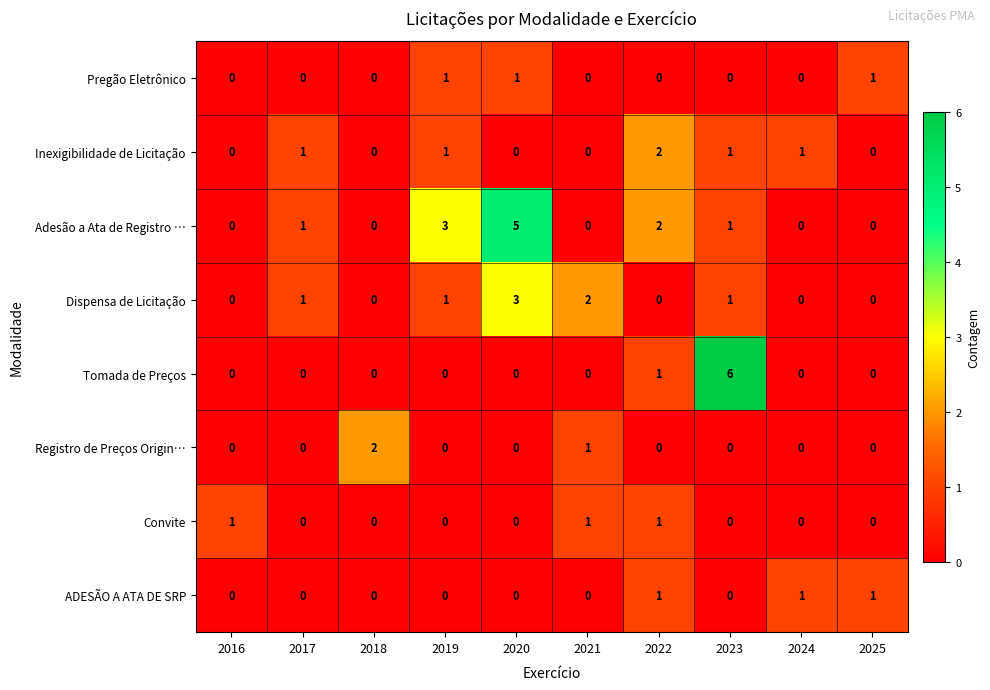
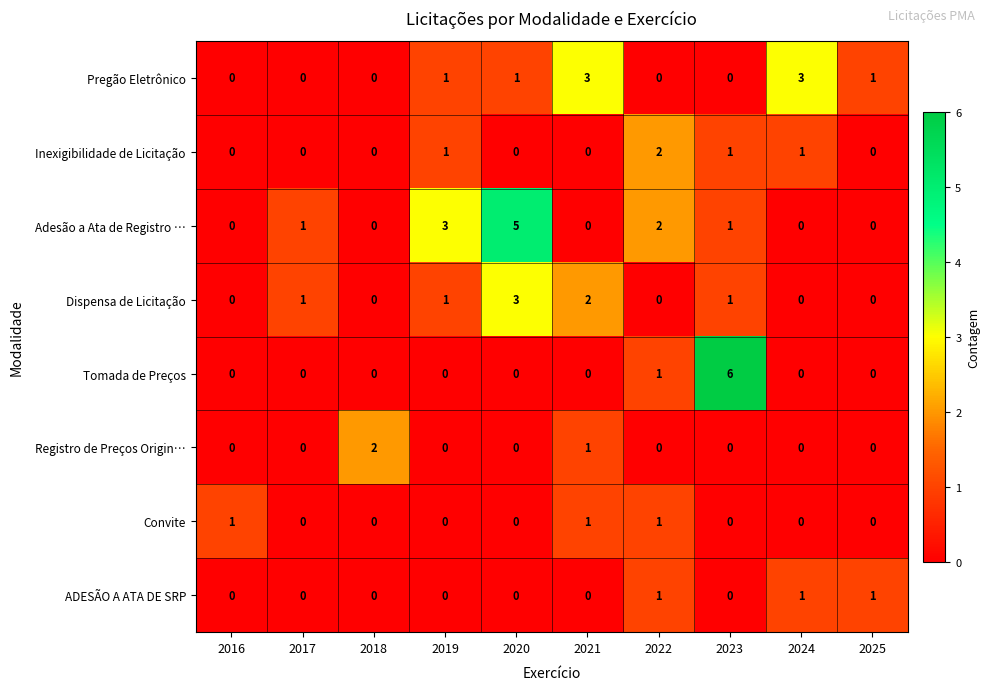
Pregão Eletrônico, 2021: 0 -> 3
Pregão Eletrônico, 2024: 0 -> 3
Inexigibilidade de Licitação, 2017: 1 -> 0
